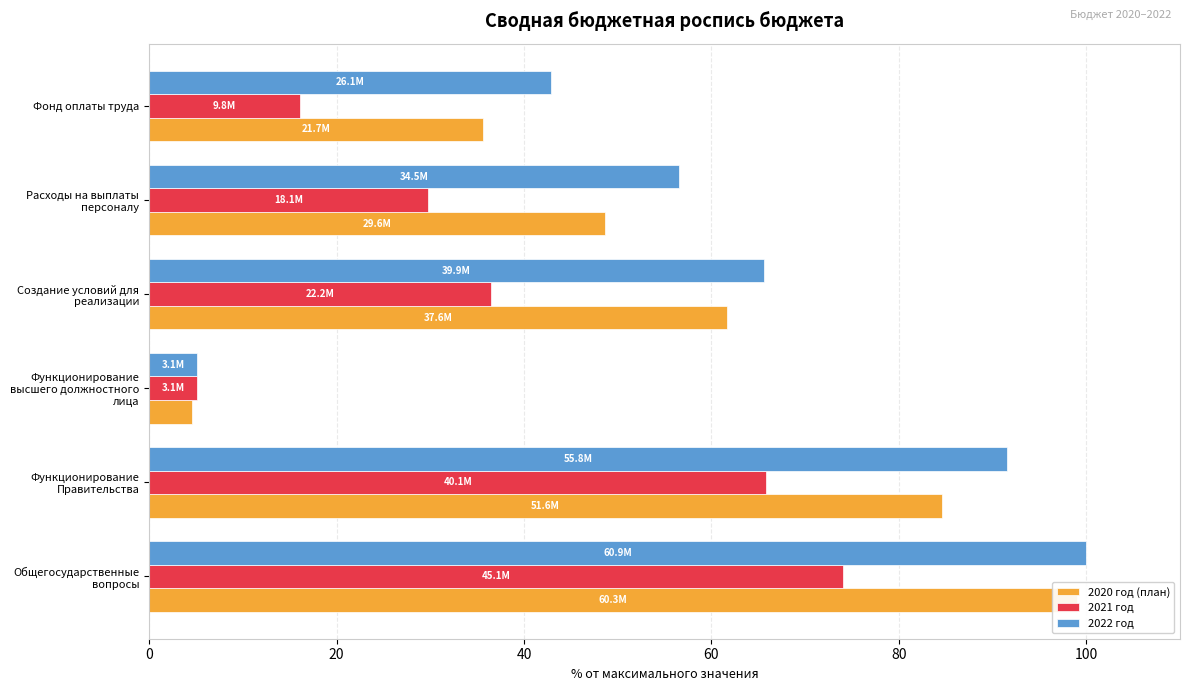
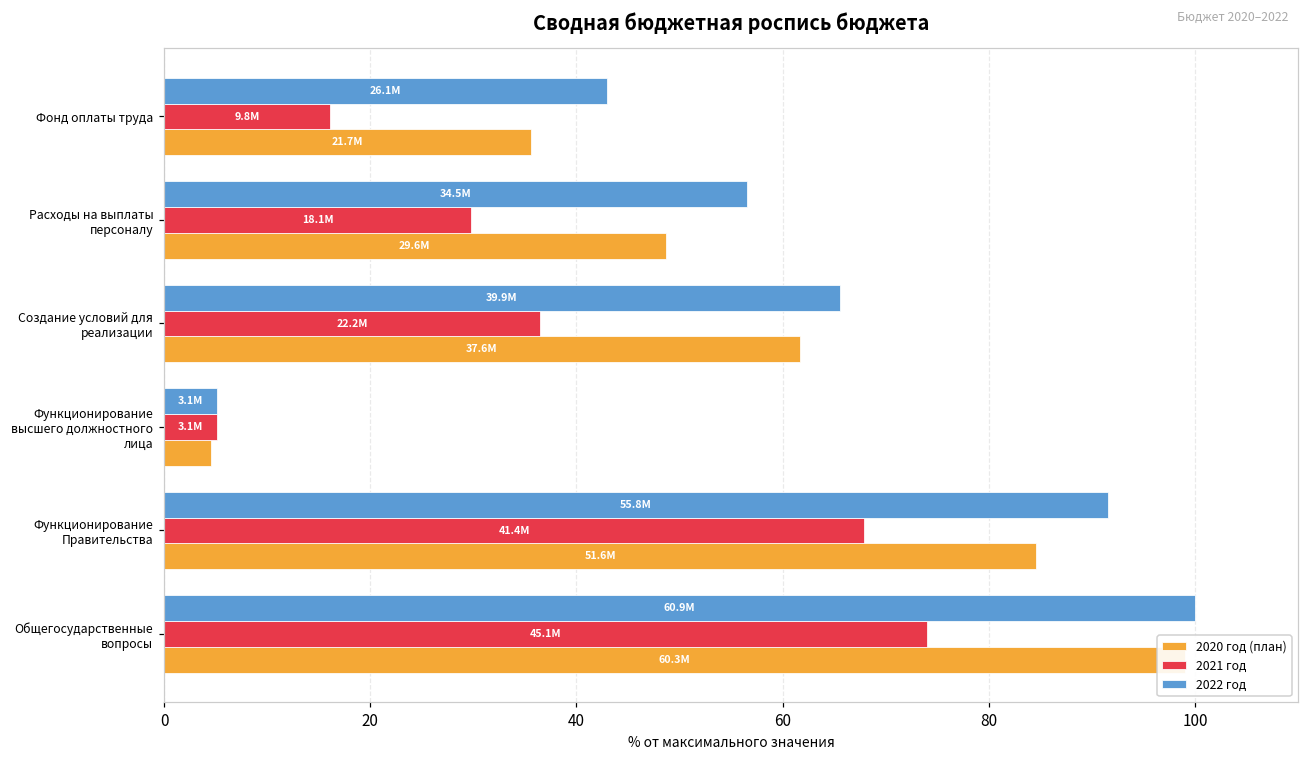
2021 год, Функционирование Правительства: 40.1M -> 41.4M
